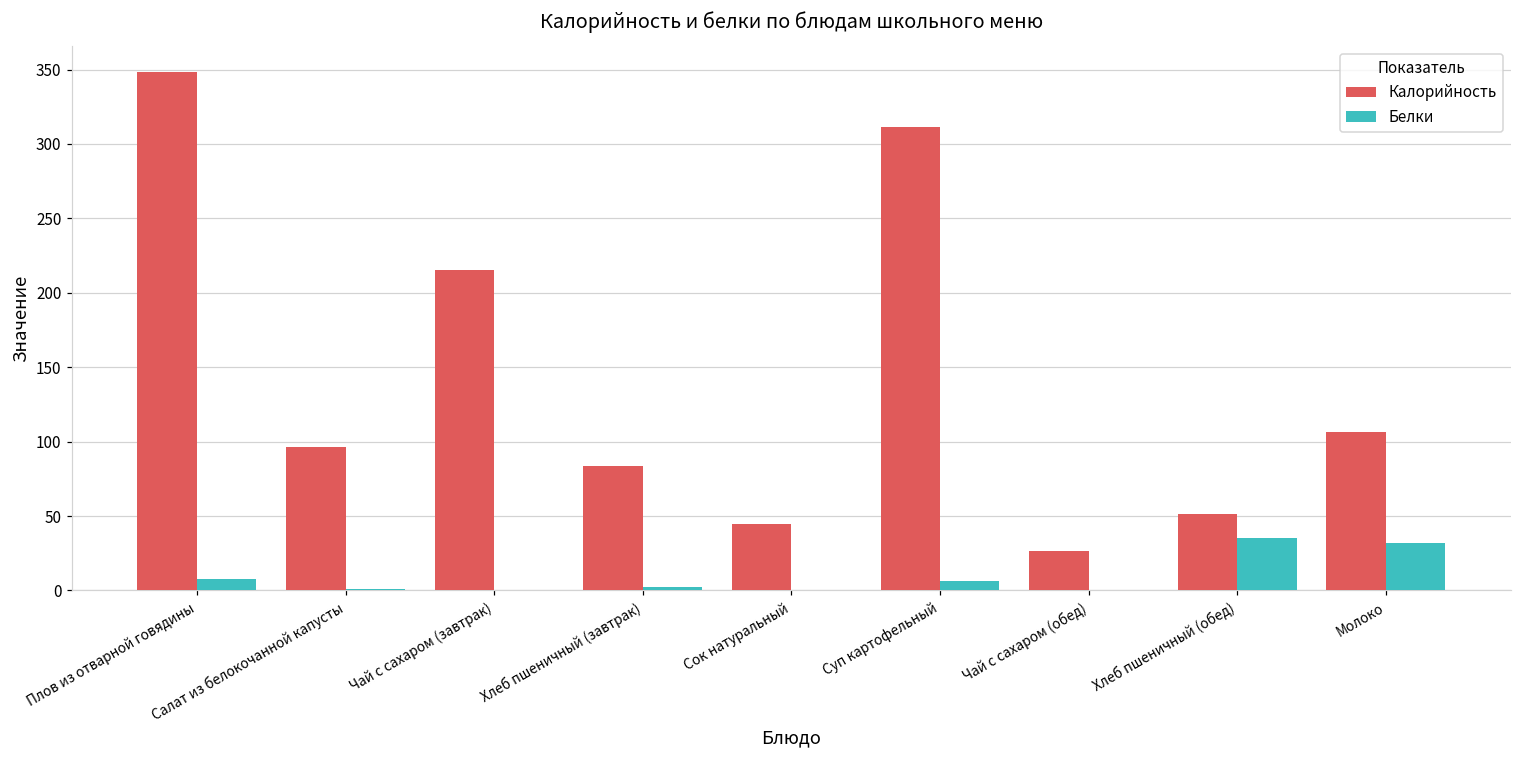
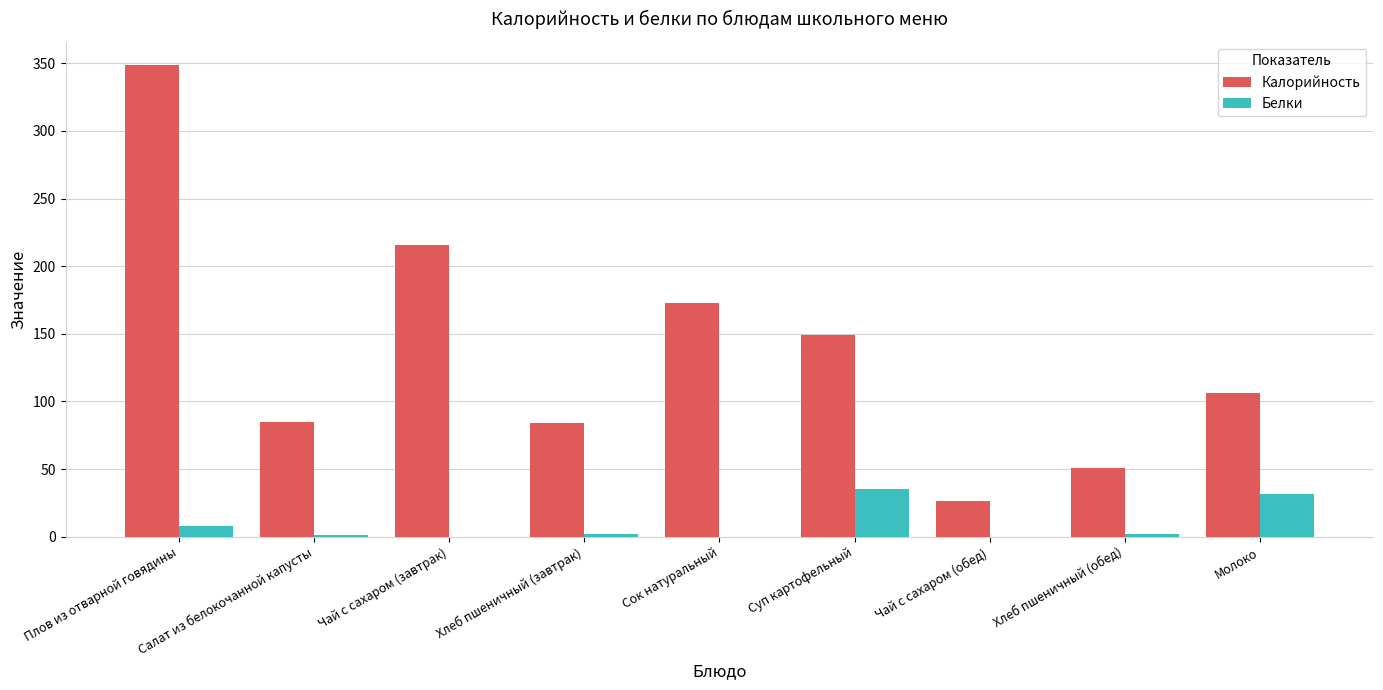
Калорийность, Салат из белокочанной капусты: 97 -> 85
Калорийность, Сок натуральный: 45 -> 173
Калорийность, Суп картофельный: 312 -> 150
Белки, Суп картофельный: 6 -> 36
Белки, Хлеб пшеничный (обед): 35 -> 2
